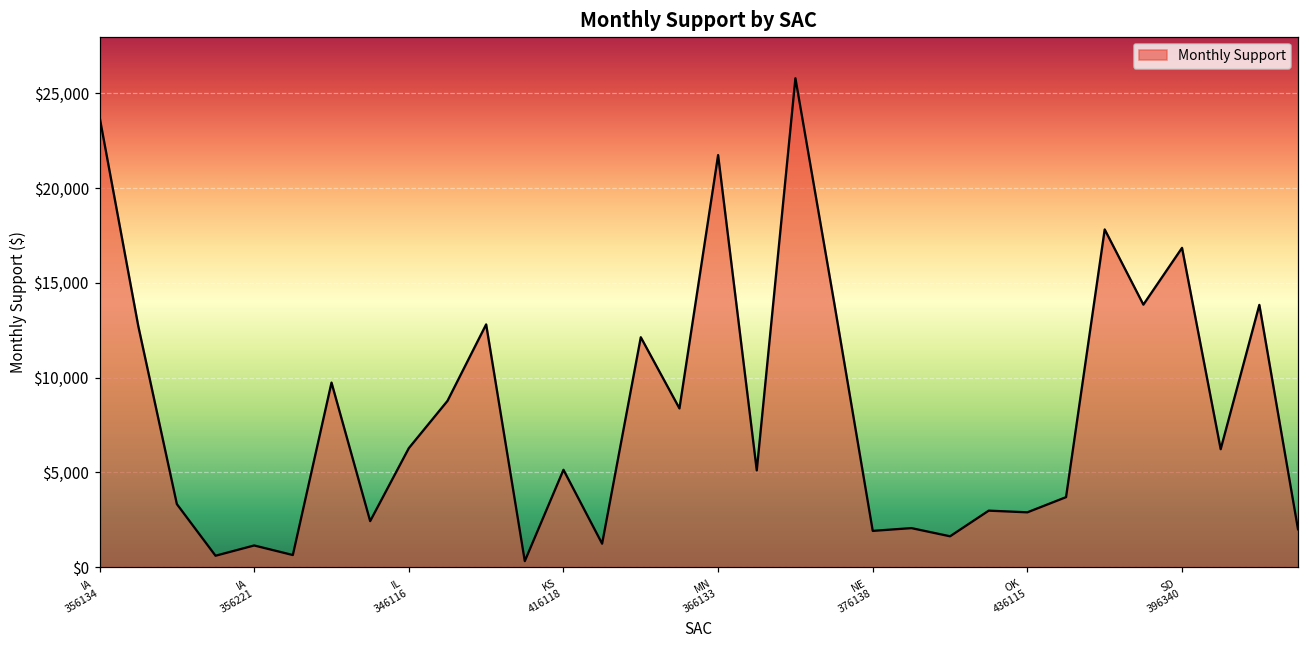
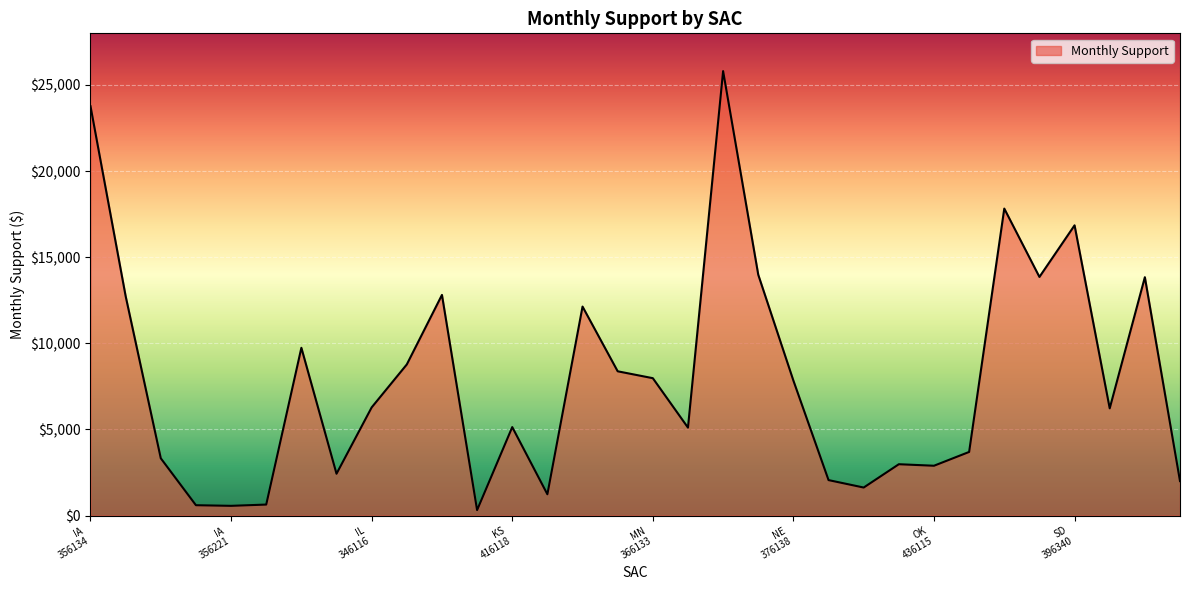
IA 356221: $1,100 -> $600
MN 366133: $21,700 -> $8,000
NE 376138: $1,900 -> $7,800
